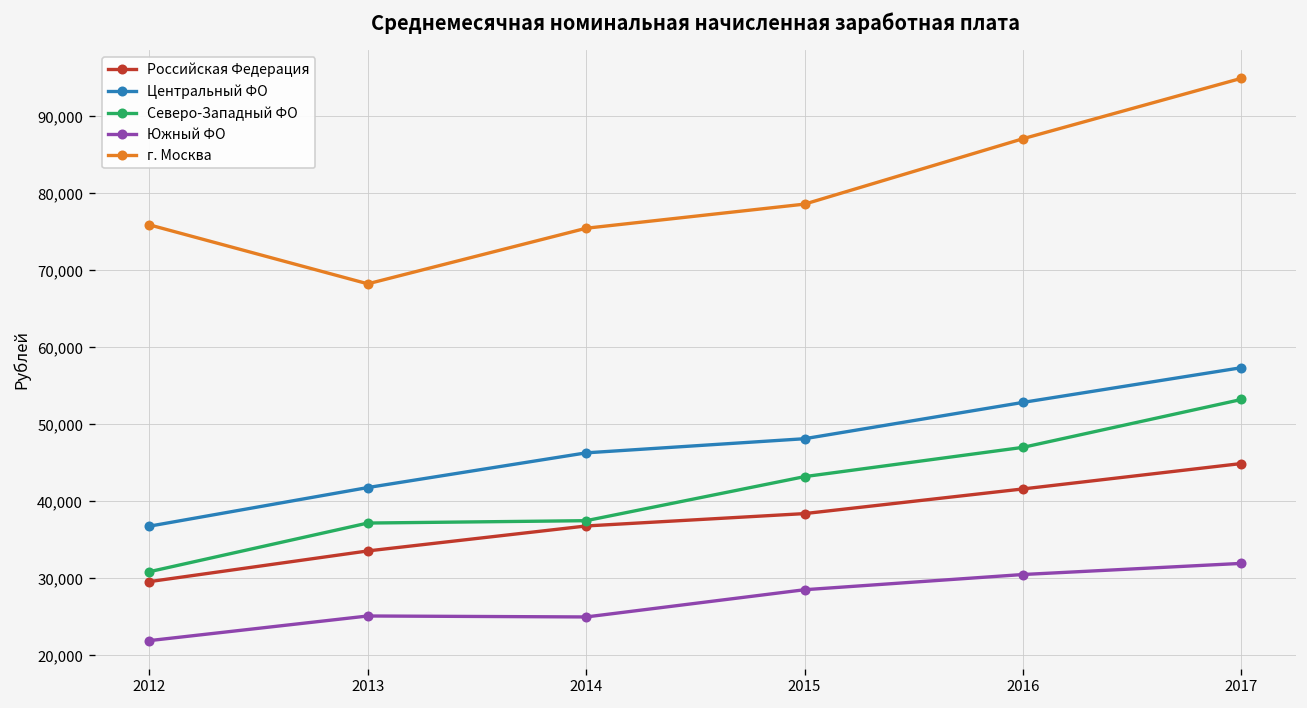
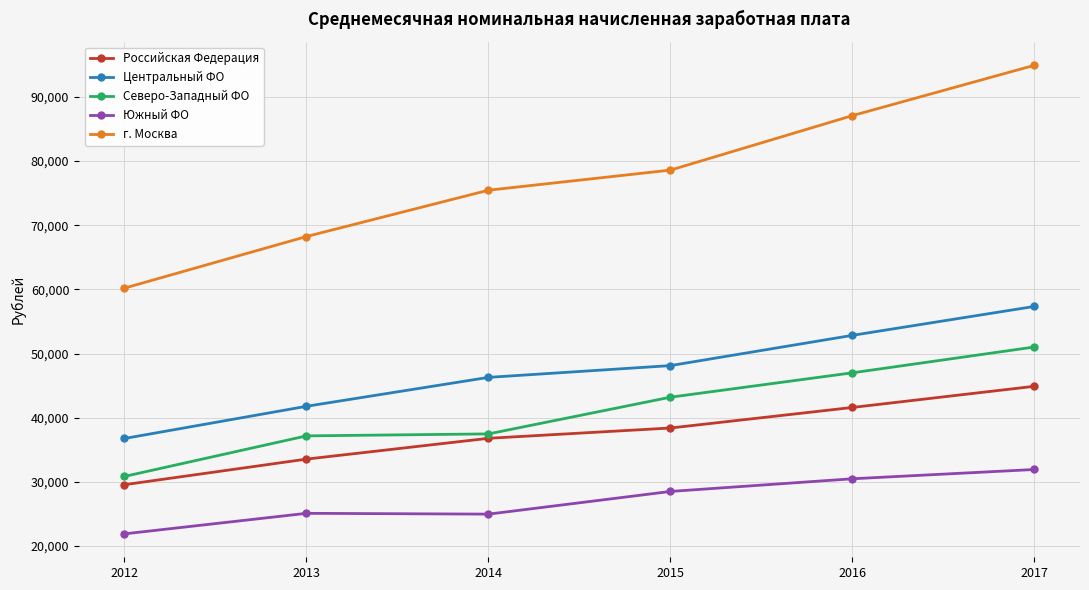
г. Москва, 2012: 76,000 -> 60,000
Северо-Западный ФО, 2017: 53,000 -> 51,000
